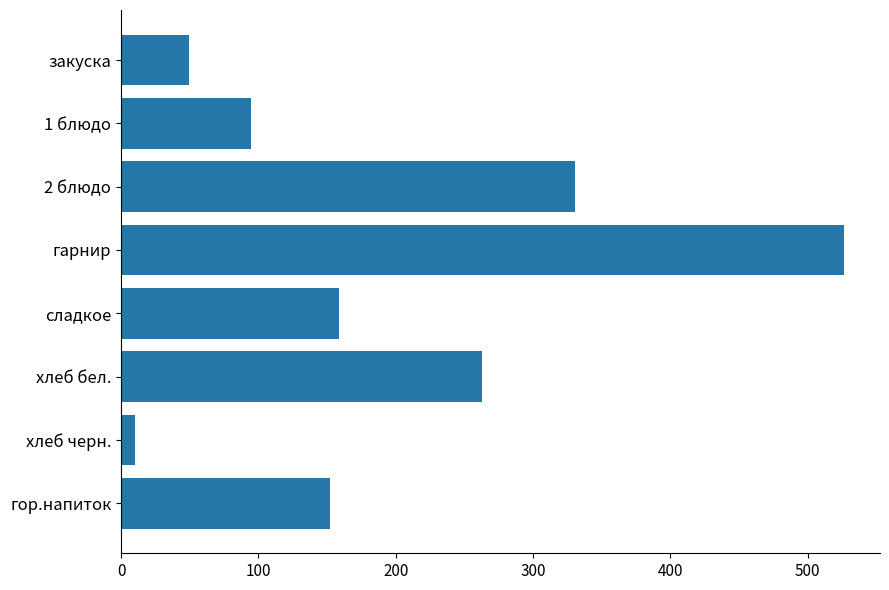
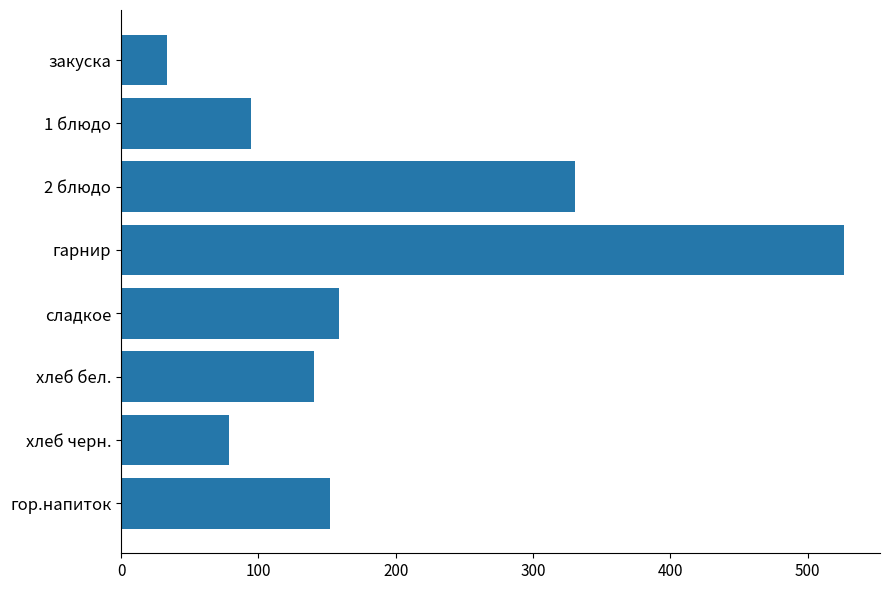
закуска: 49 -> 33
хлеб бел.: 263 -> 141
хлеб черн.: 10 -> 78
